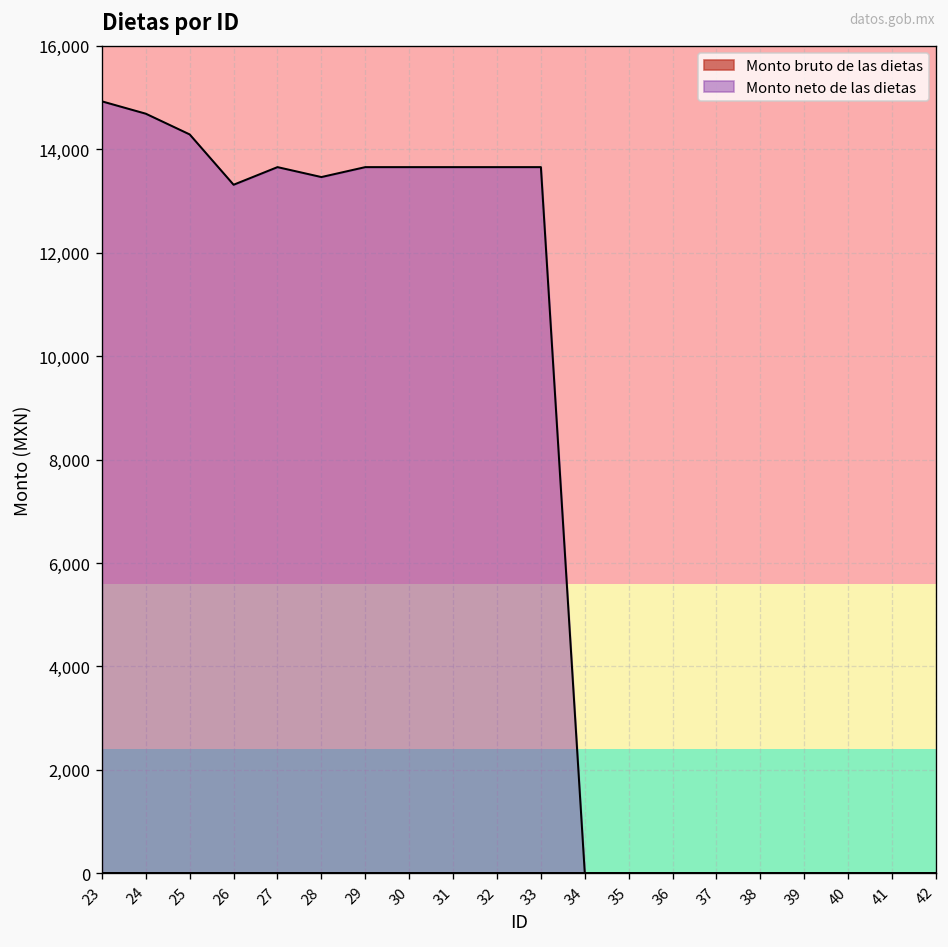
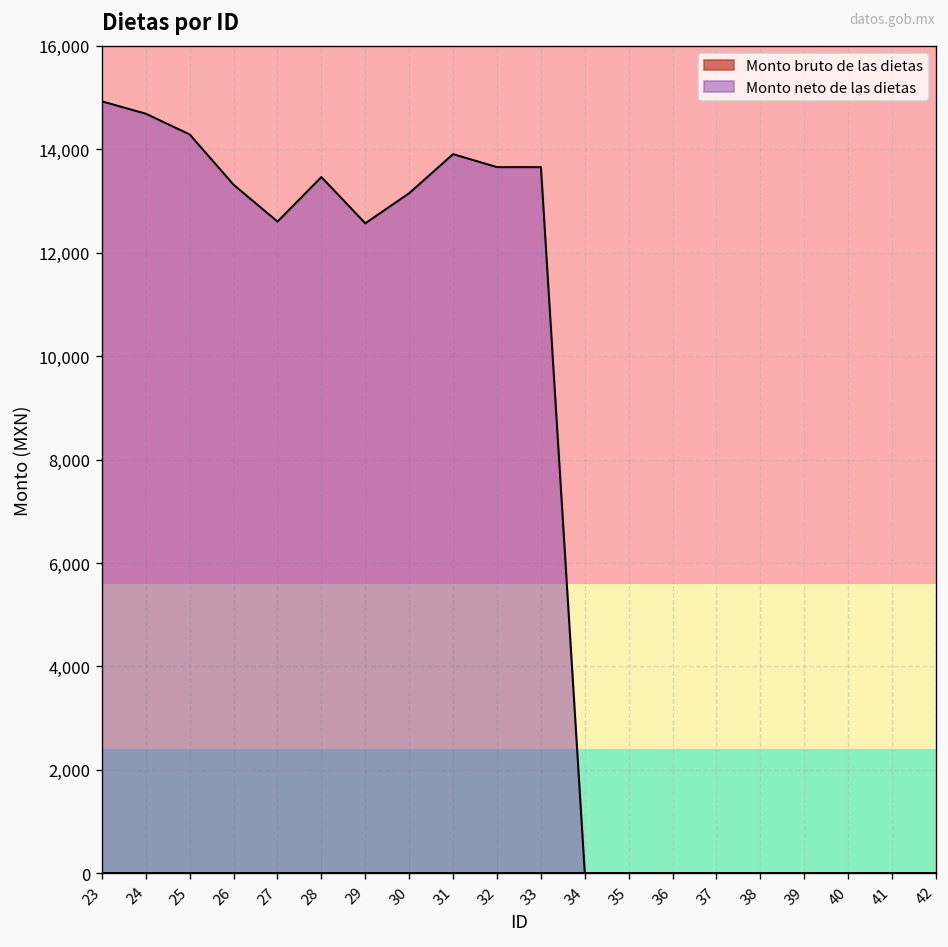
Monto neto de las dietas, 27: 13,700 -> 12,600
Monto neto de las dietas, 29: 13,700 -> 12,600
Monto neto de las dietas, 30: 13,700 -> 13,100
Monto neto de las dietas, 31: 13,700 -> 13,900
